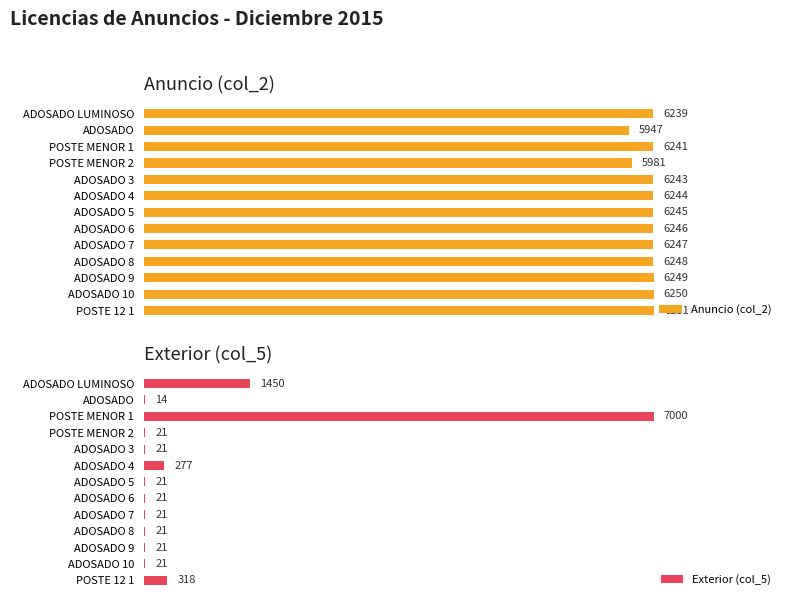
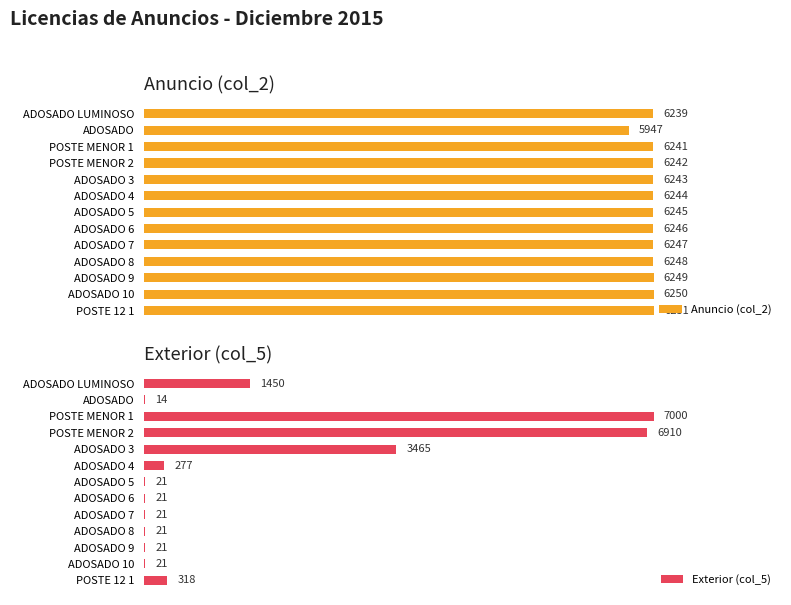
Anuncio (col_2), POSTE MENOR 2: 5981 -> 6242
Exterior (col_5), POSTE MENOR 2: 21 -> 6910
Exterior (col_5), ADOSADO 3: 21 -> 3465
